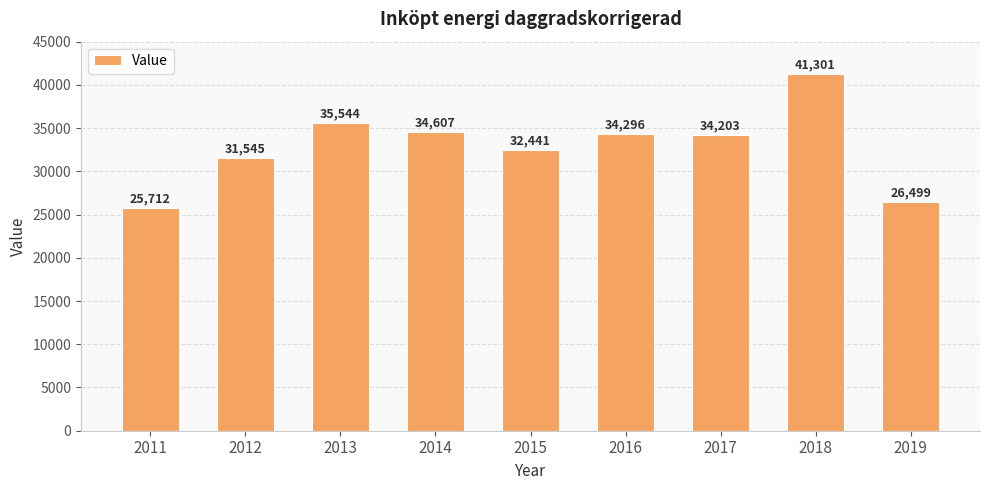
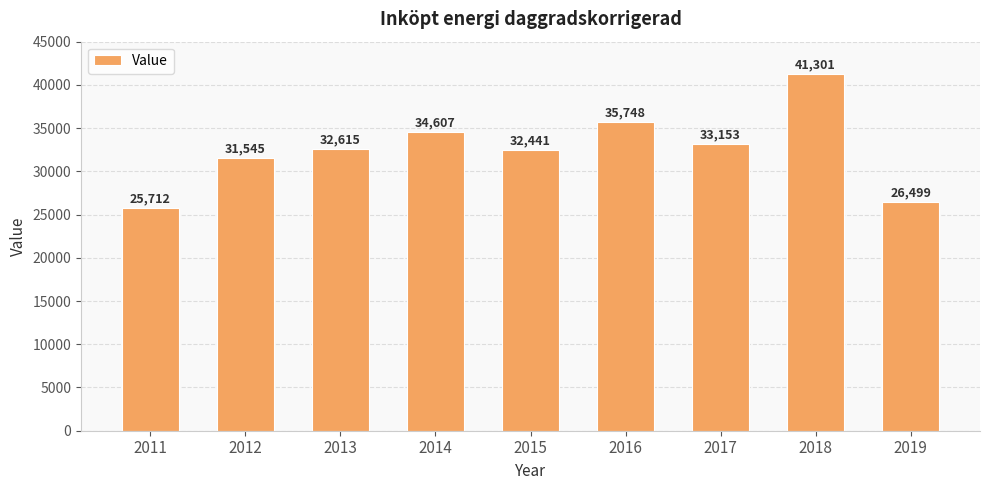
2013: 35,544 -> 32,615
2016: 34,296 -> 35,748
2017: 34,203 -> 33,153
